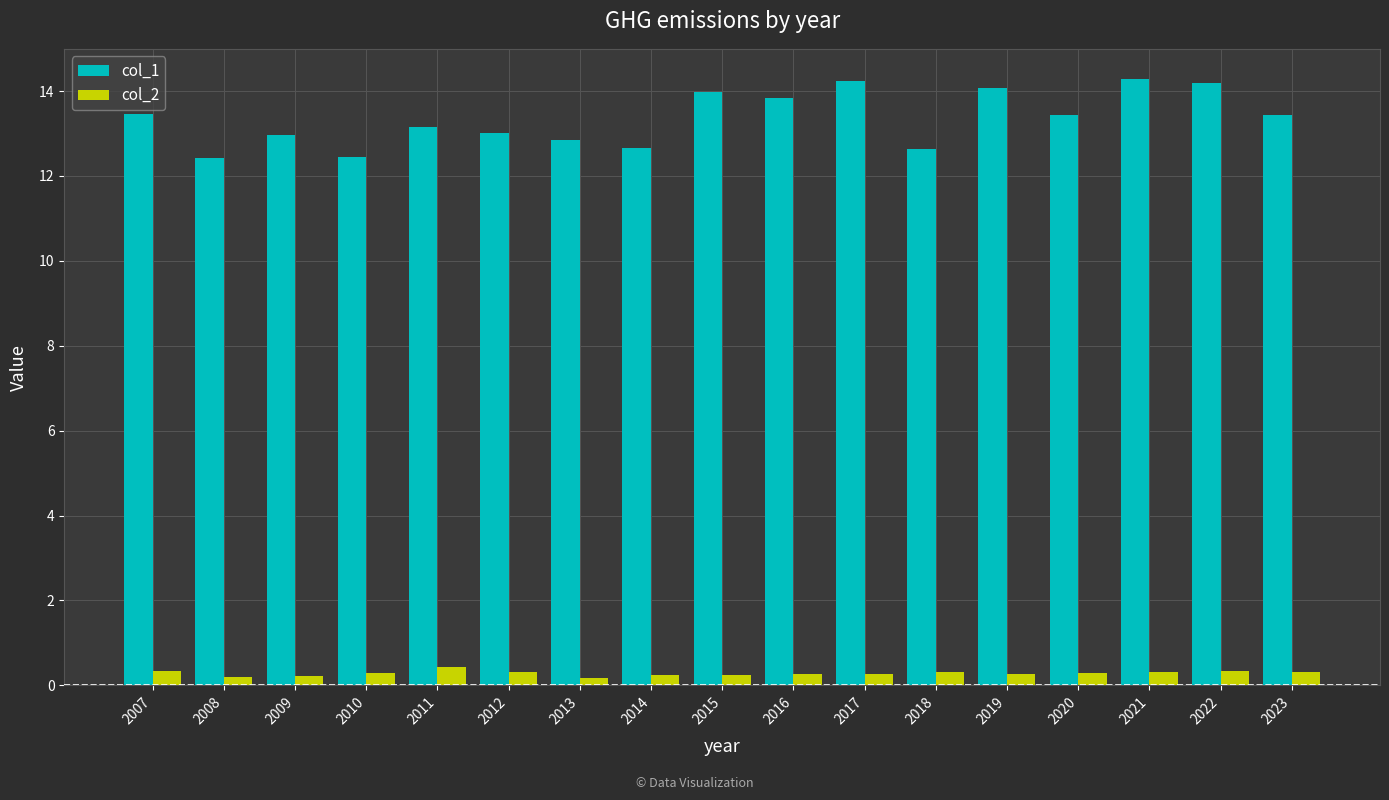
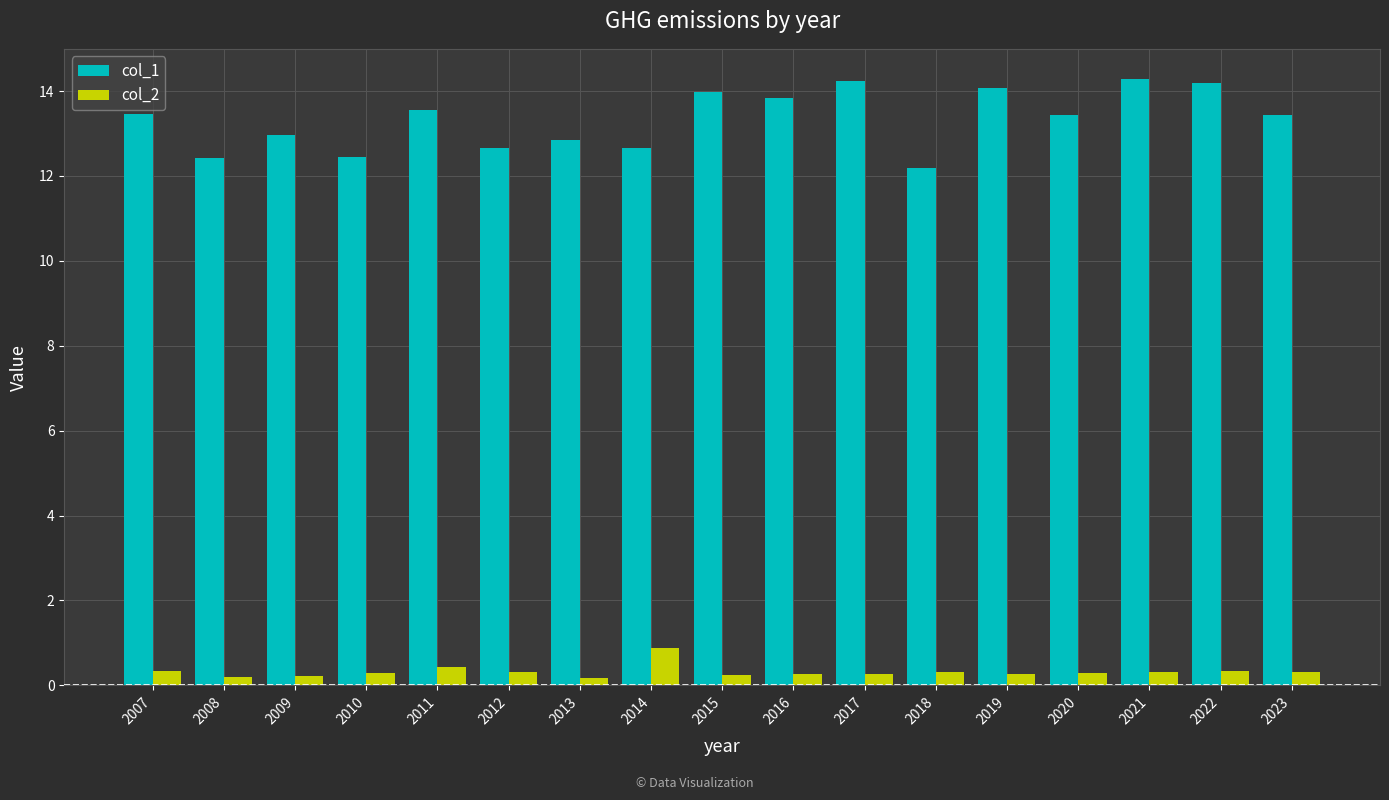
col_1, 2011: 13.2 -> 13.6
col_1, 2012: 13.0 -> 12.7
col_2, 2014: 0.3 -> 0.9
col_1, 2018: 12.6 -> 12.2
